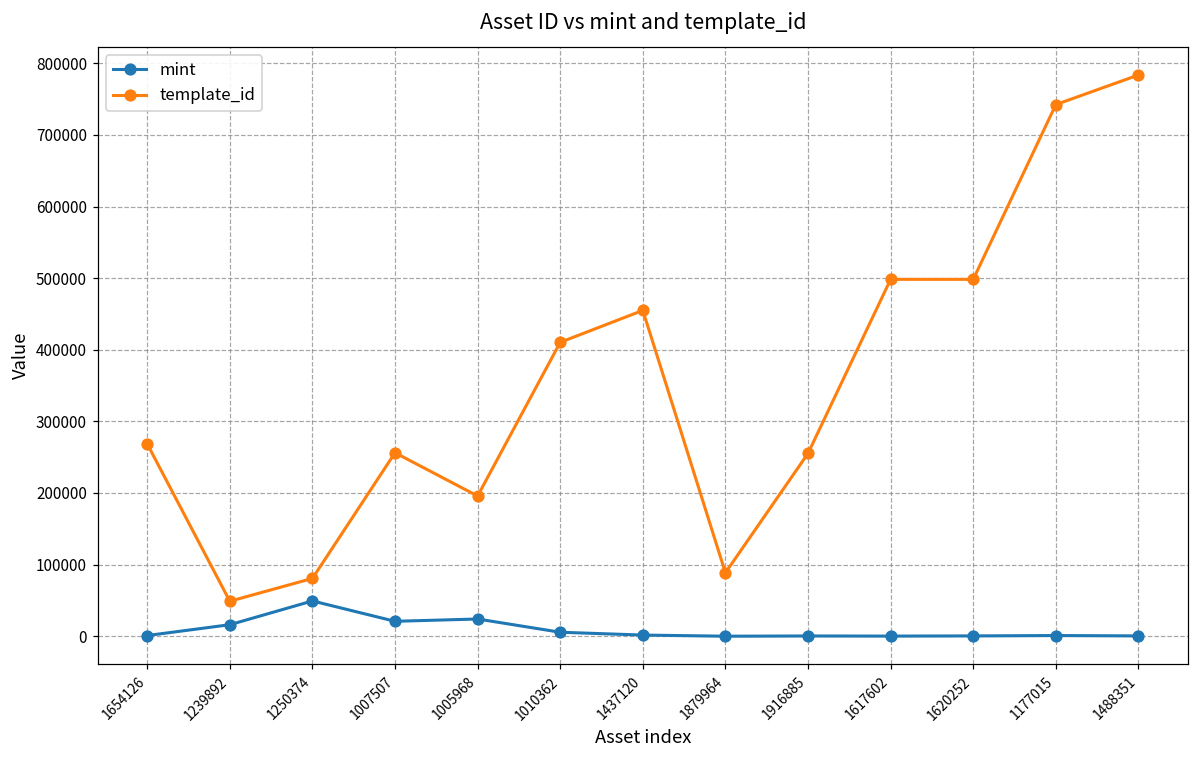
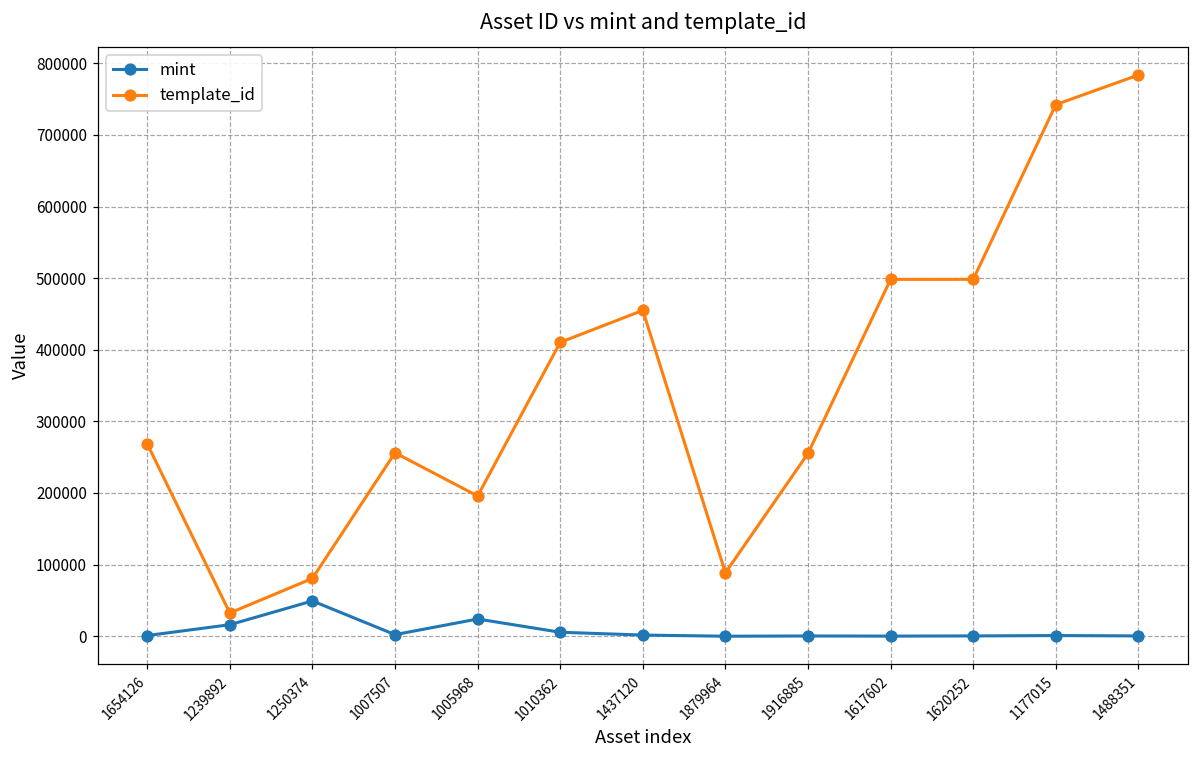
template_id, 1239892: 50000 -> 30000
mint, 1007507: 20000 -> 0
